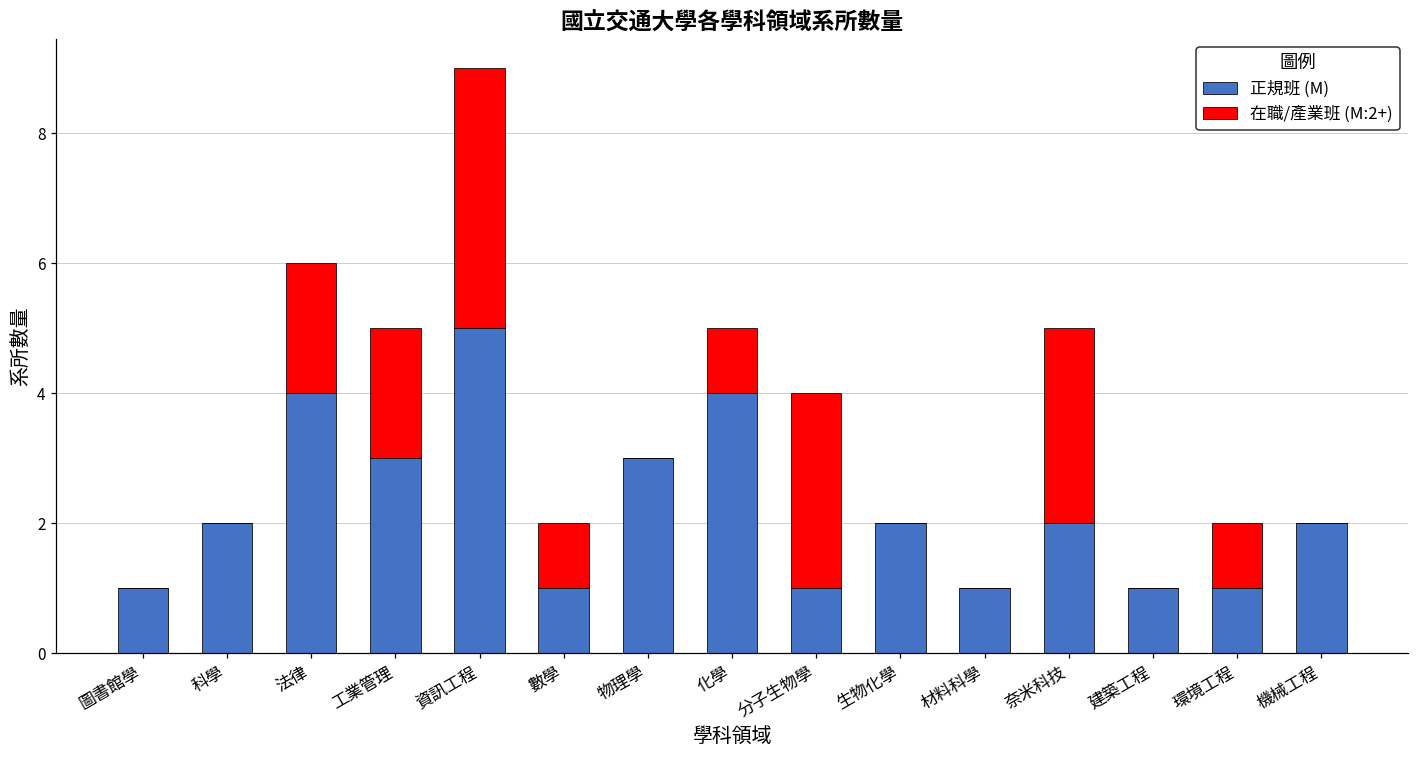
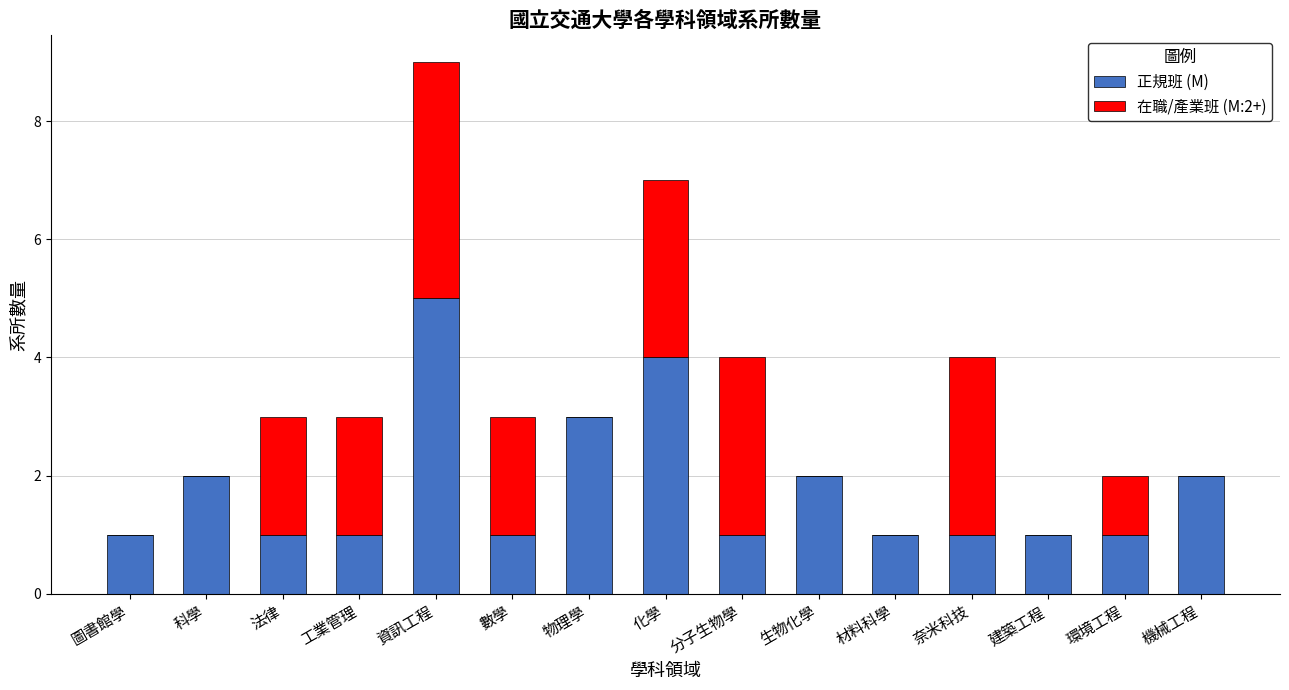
正規班 (M), 法律: 4 -> 1
正規班 (M), 工業管理: 3 -> 1
在職/產業班 (M:2+), 數學: 1 -> 2
在職/產業班 (M:2+), 化學: 1 -> 3
正規班 (M), 奈米科技: 2 -> 1
